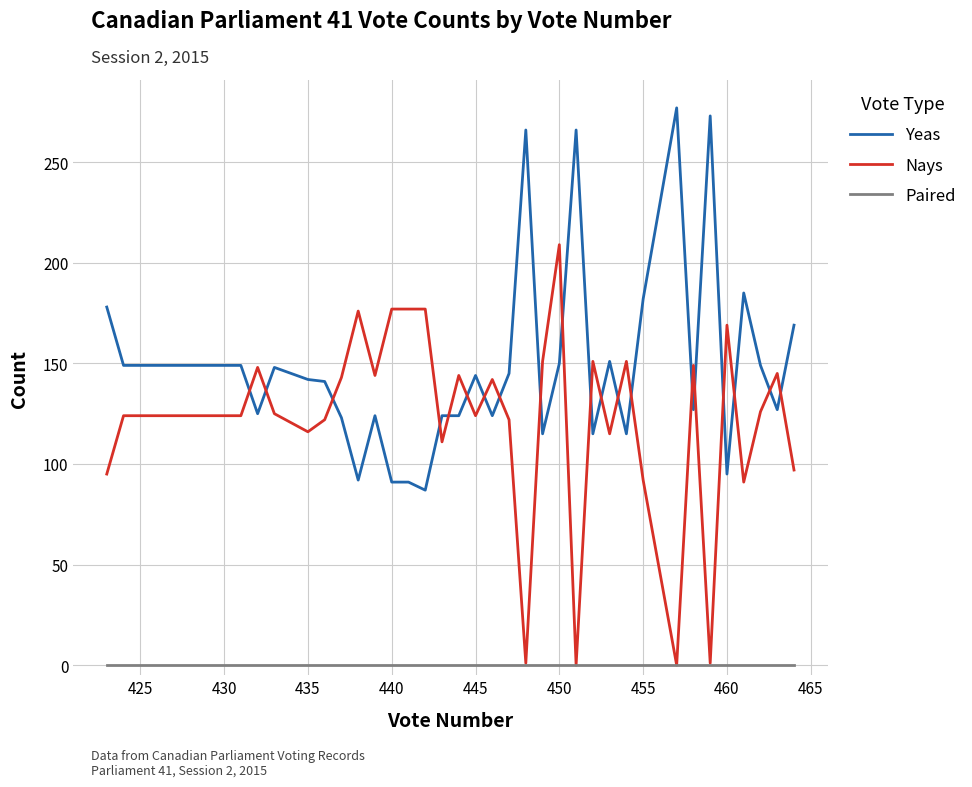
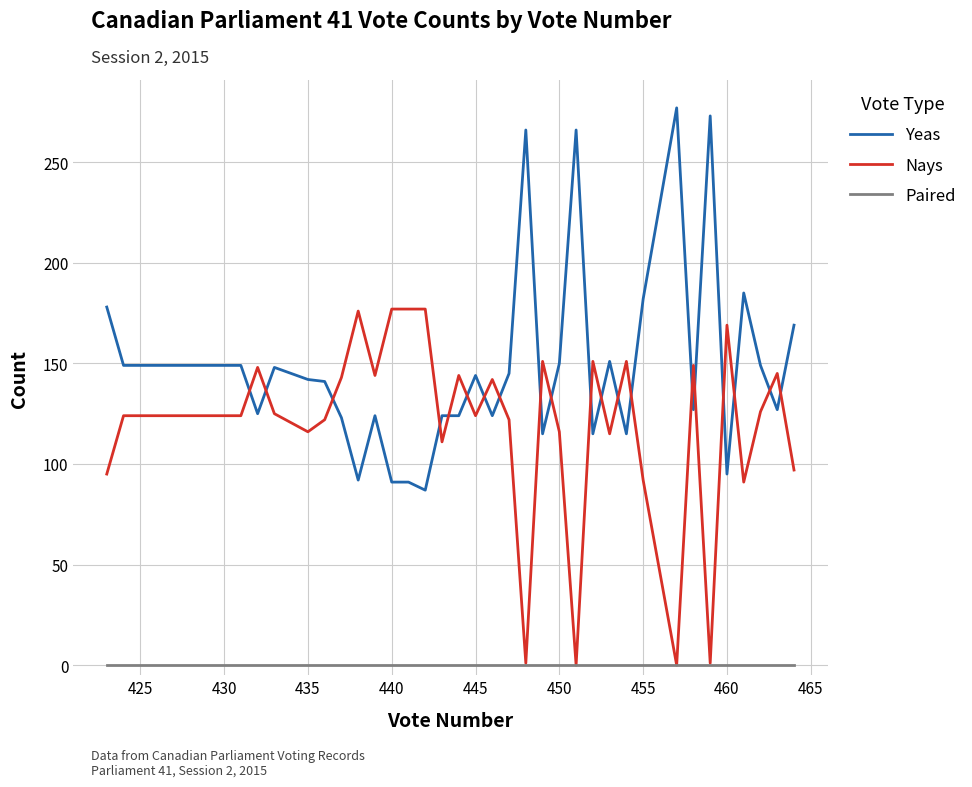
Nays, 450: 209 -> 116
